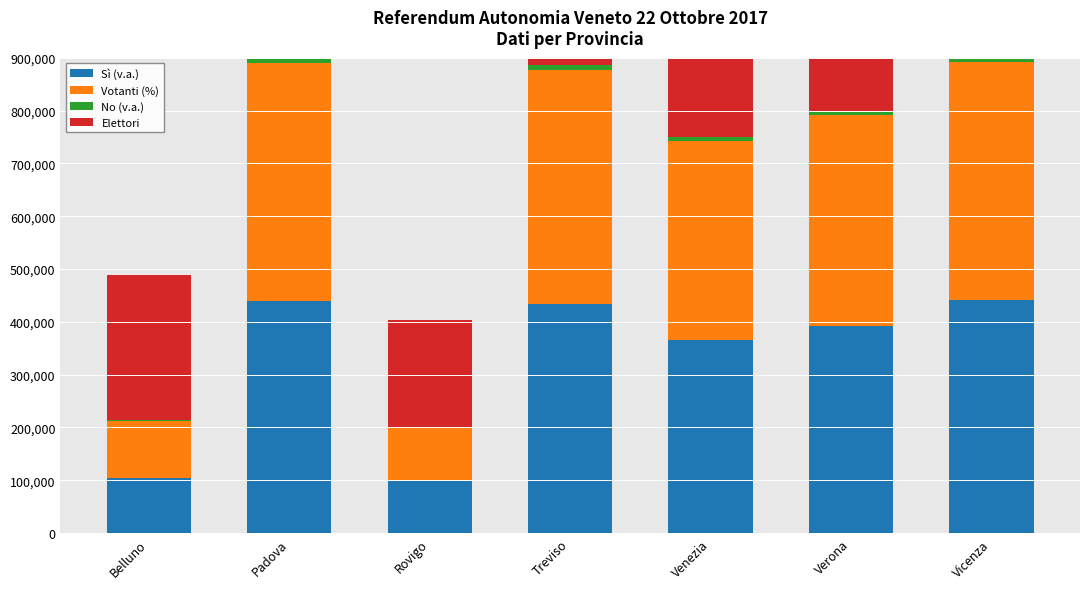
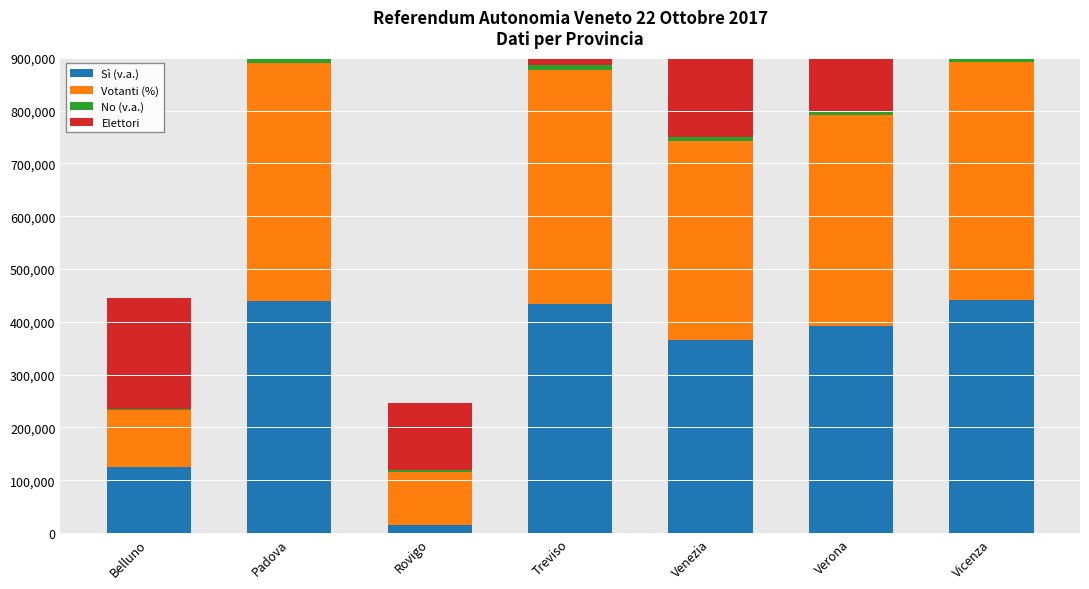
Sì (v.a.), Belluno: 100,000 -> 120,000
Elettori, Belluno: 280,000 -> 210,000
Sì (v.a.), Rovigo: 100,000 -> 20,000
Elettori, Rovigo: 200,000 -> 130,000
